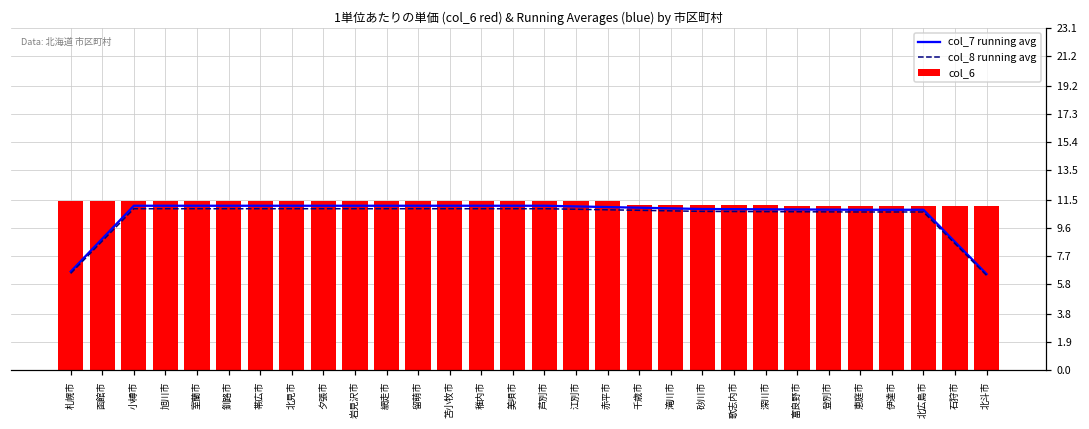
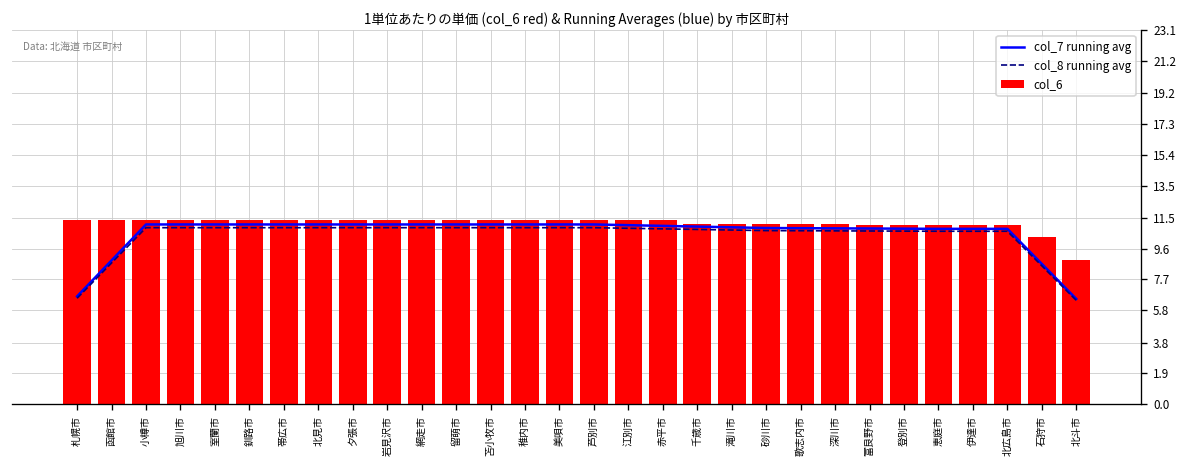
col_6, 石狩市: 11.1 -> 10.3
col_6, 北斗市: 11.1 -> 8.9
